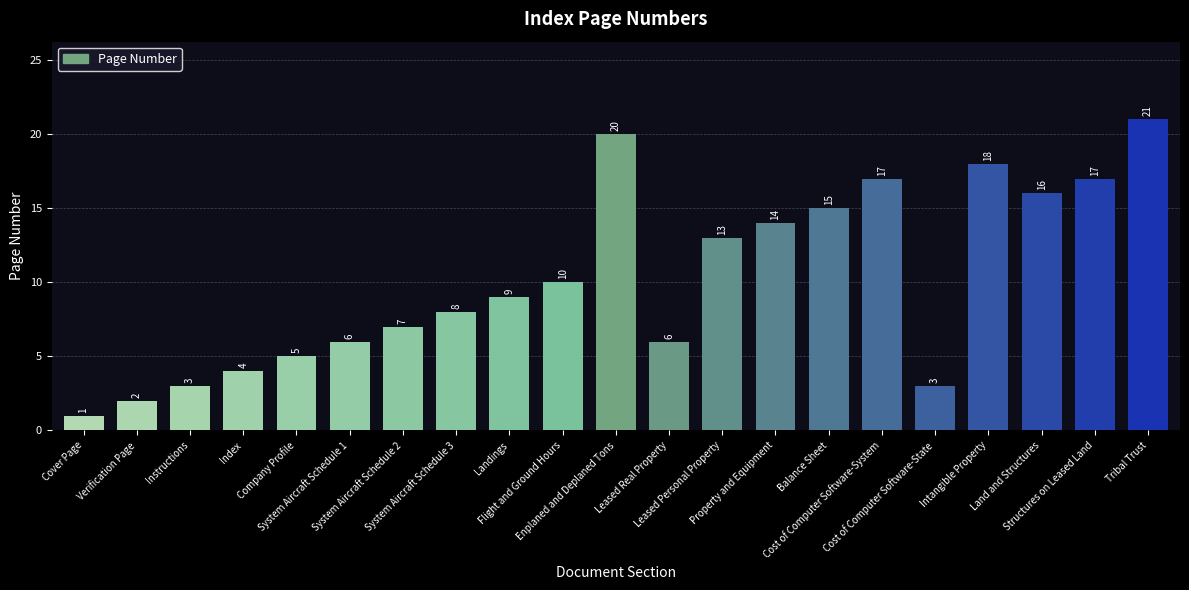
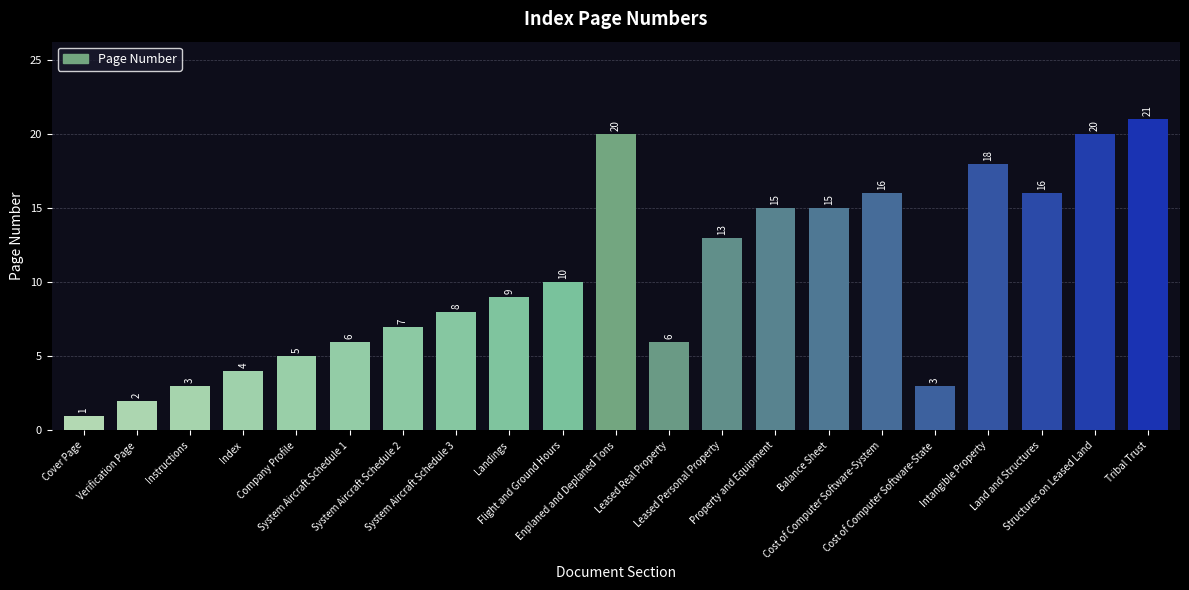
Property and Equipment: 14 -> 15
Cost of Computer Software-System: 17 -> 16
Structures on Leased Land: 17 -> 20
